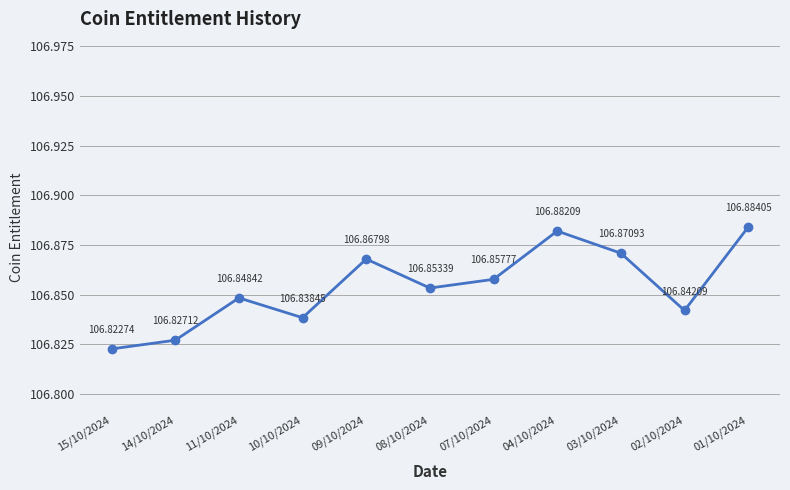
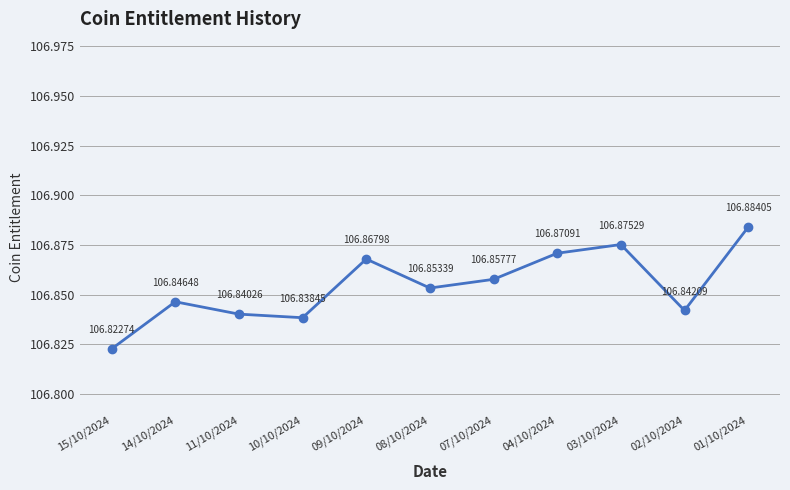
14/10/2024: 106.82712 -> 106.84648
11/10/2024: 106.84842 -> 106.84026
04/10/2024: 106.88209 -> 106.87091
03/10/2024: 106.87093 -> 106.87529
